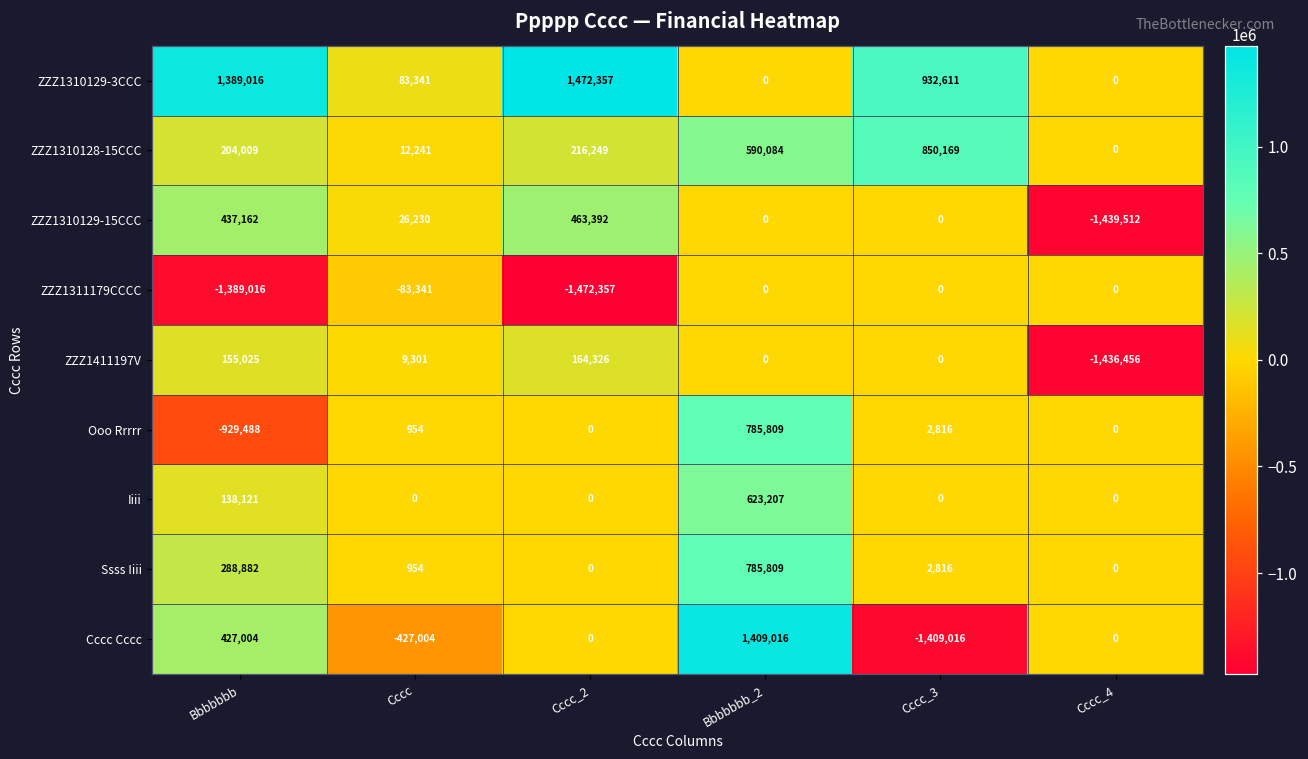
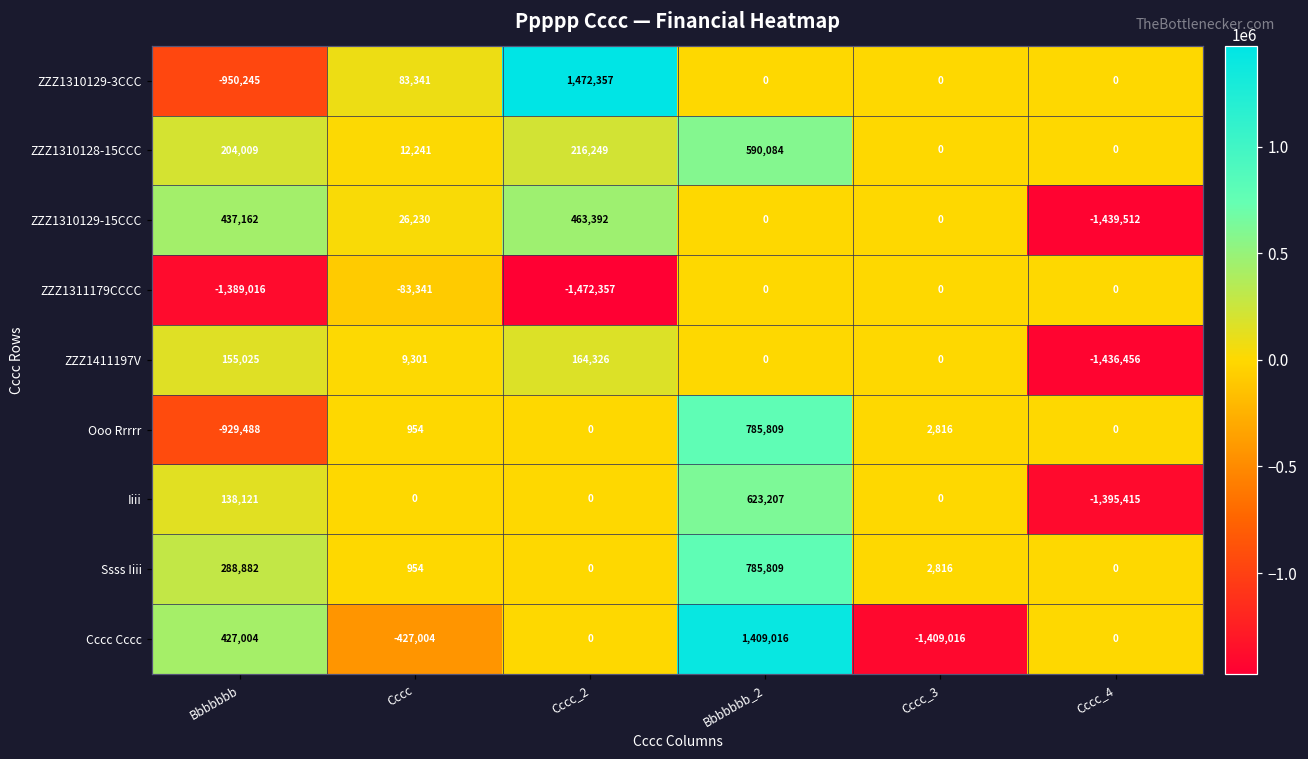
ZZZ1310129-3CCC, Bbbbbbb: 1,389,016 -> -950,245
ZZZ1310129-3CCC, Cccc_3: 932,611 -> 0
ZZZ1310128-15CCC, Cccc_3: 850,169 -> 0
Iiii, Cccc_4: 0 -> -1,395,415
